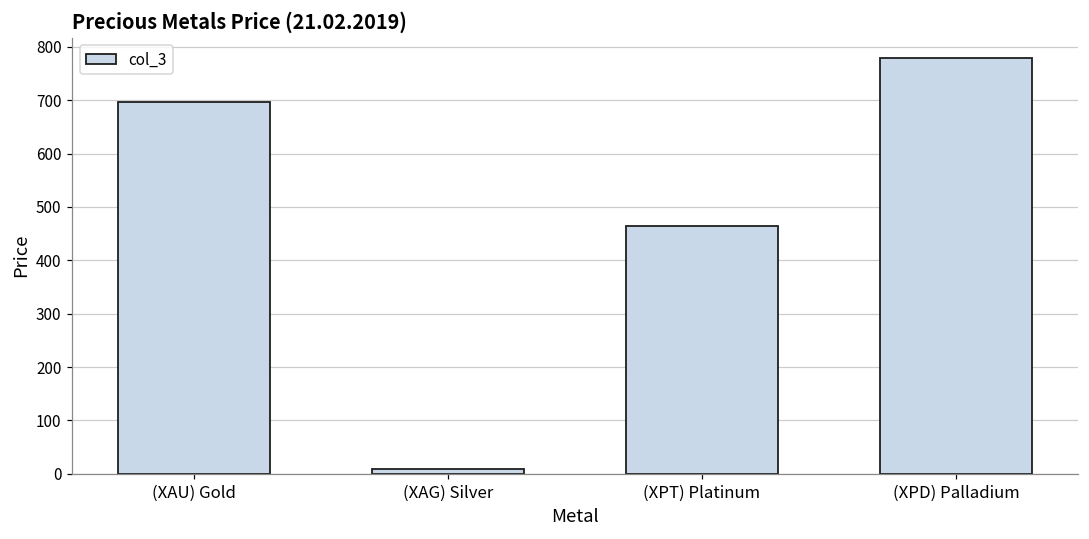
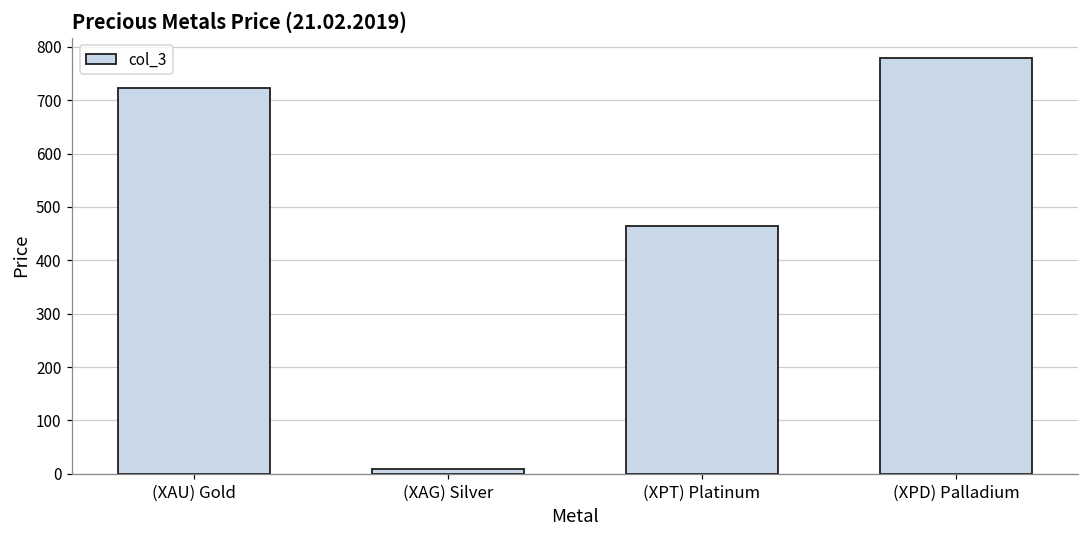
(XAU) Gold: 700 -> 720
